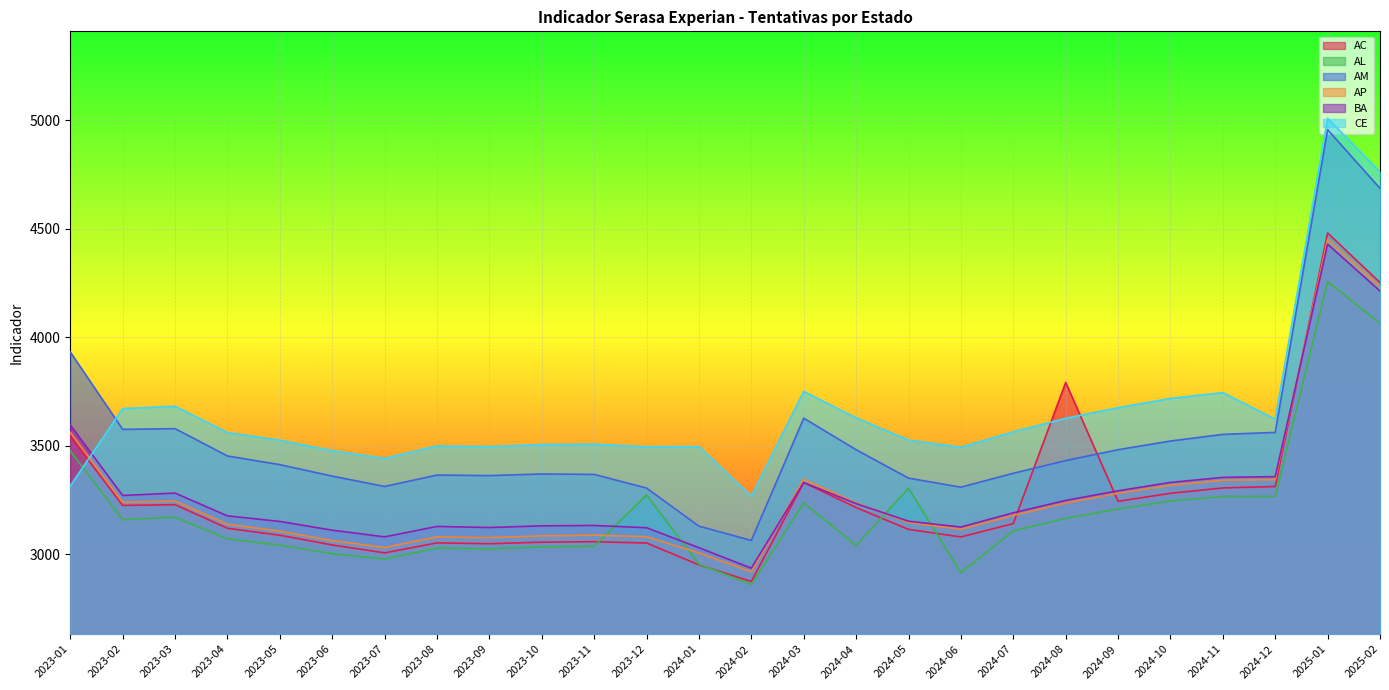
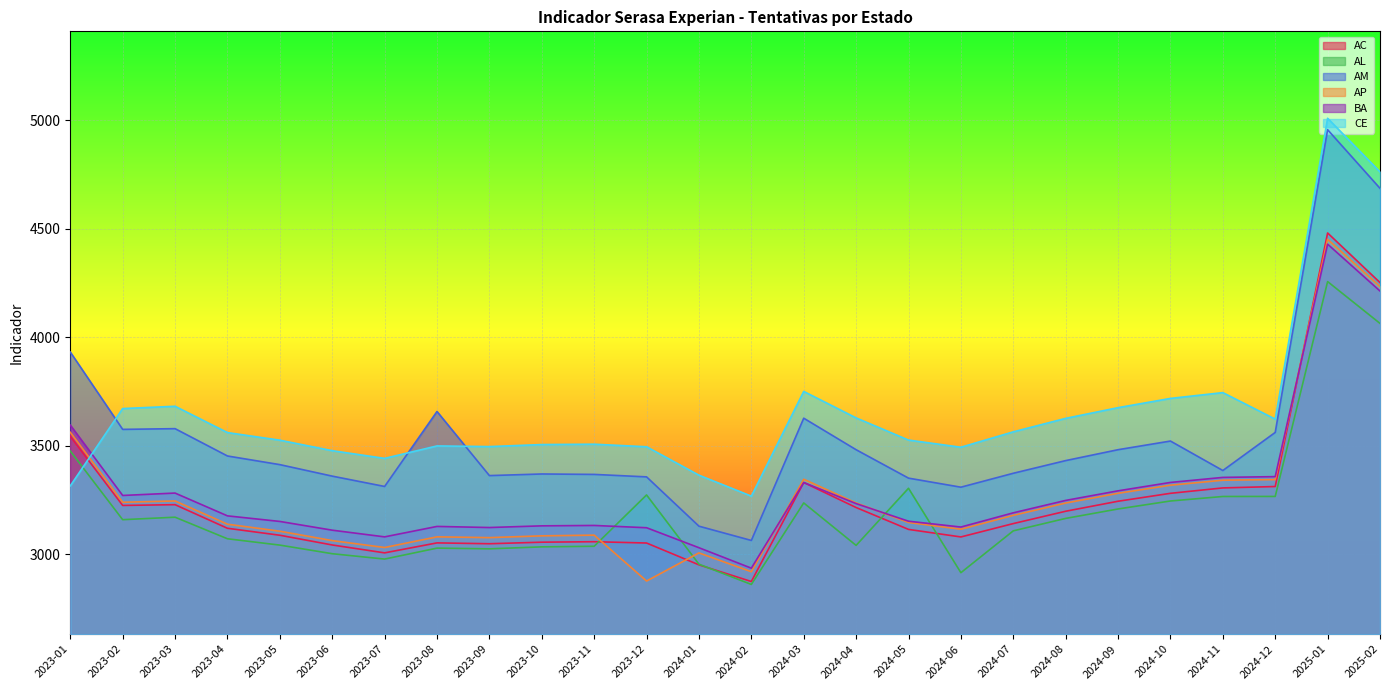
AM, 2023-08: 3360 -> 3660
AM, 2023-12: 3310 -> 3360
AP, 2023-12: 3080 -> 2880
CE, 2024-01: 3500 -> 3360
AC, 2024-08: 3790 -> 3200
AM, 2024-11: 3550 -> 3390
